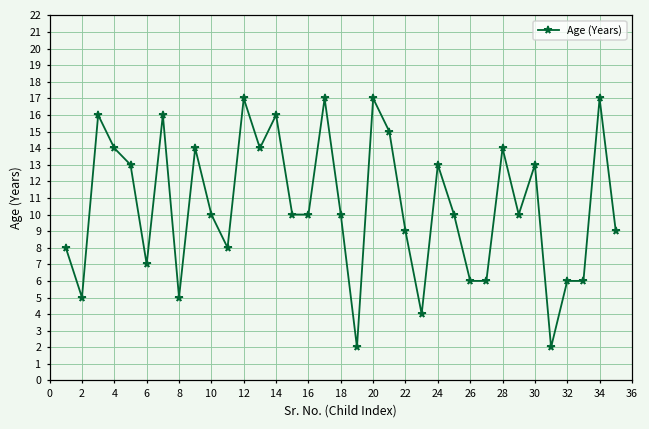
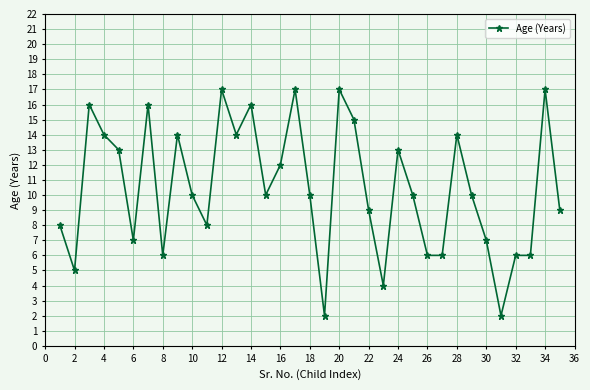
8: 5 -> 6
16: 10 -> 12
30: 13 -> 7
